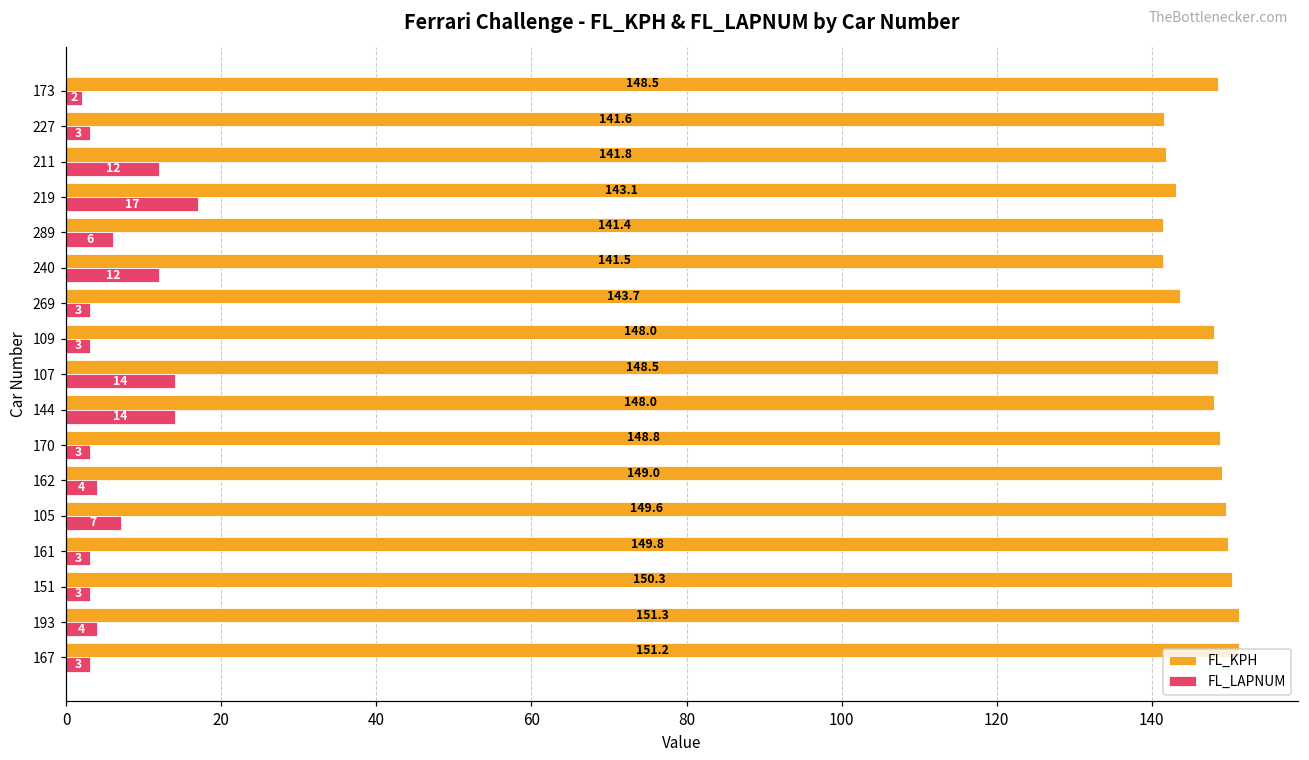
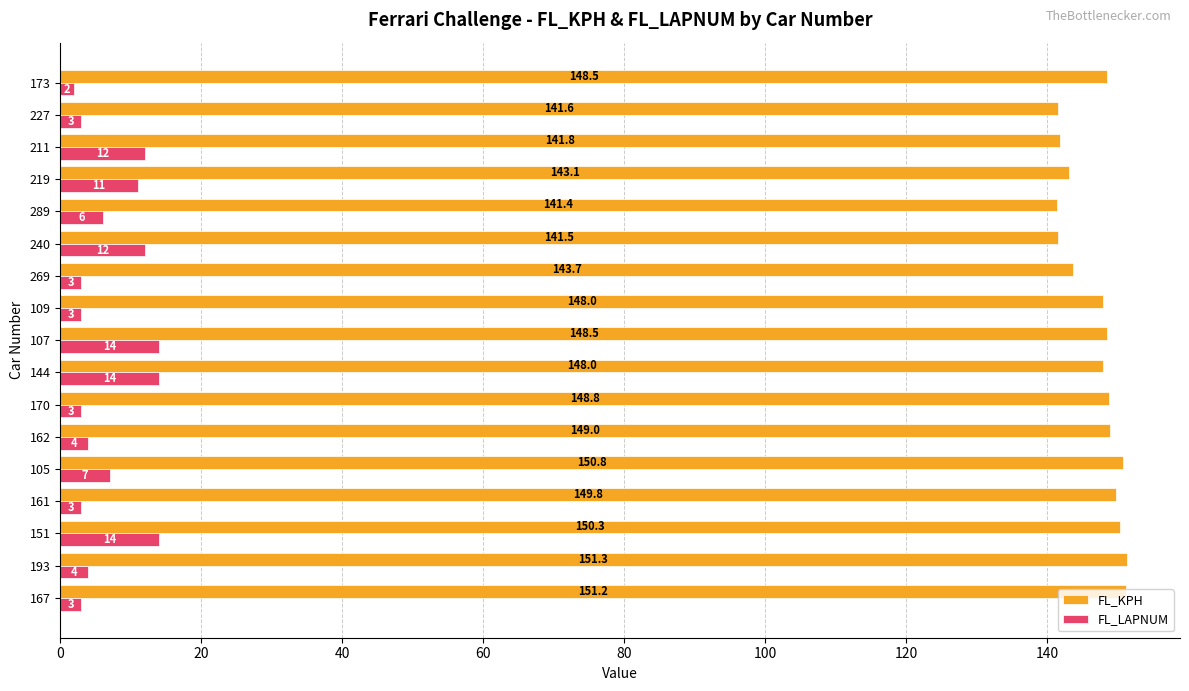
FL_LAPNUM, 219: 17 -> 11
FL_KPH, 105: 149.6 -> 150.8
FL_LAPNUM, 151: 3 -> 14
